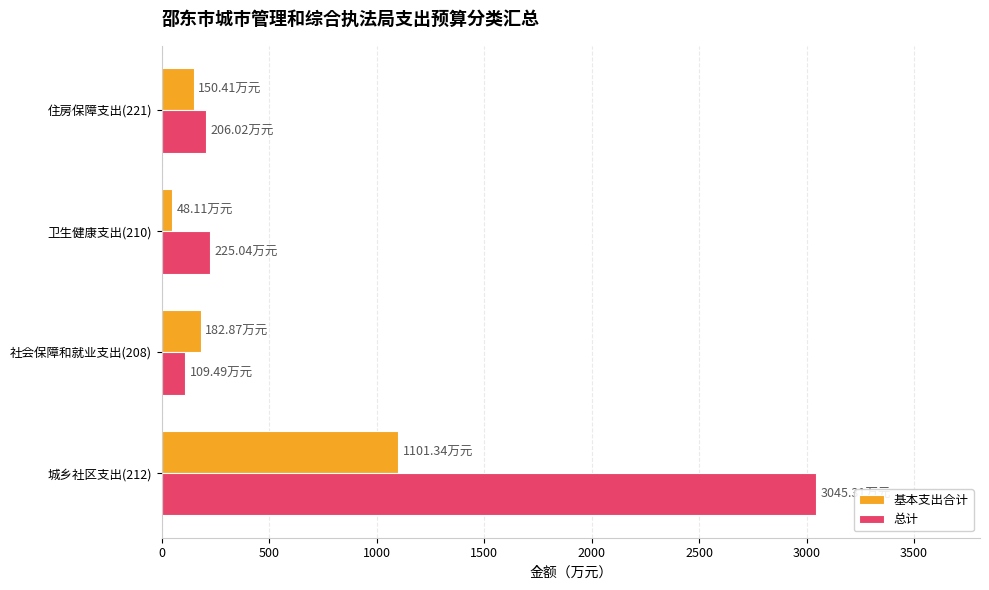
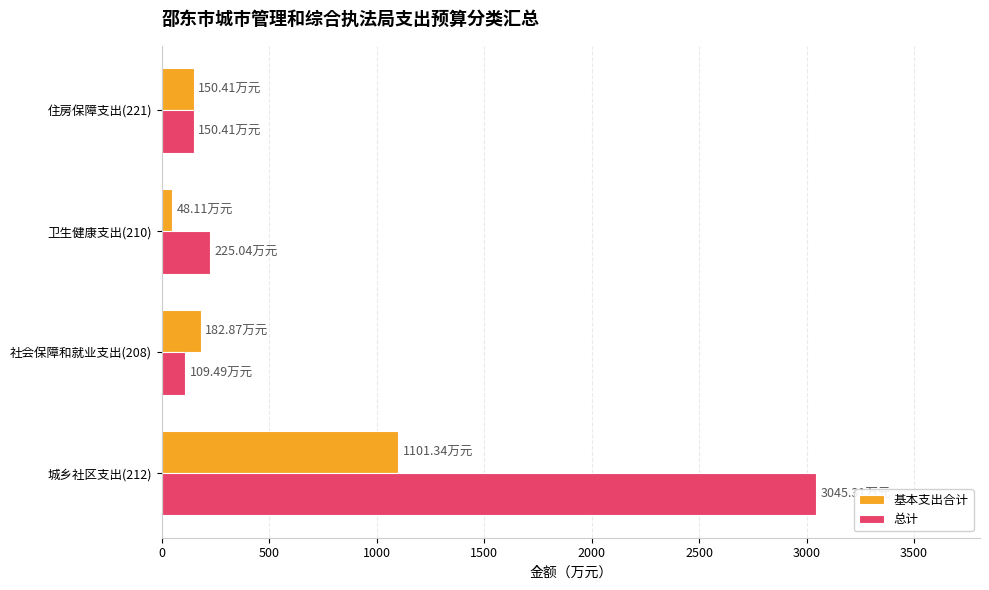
总计, 住房保障支出(221): 206.02 -> 150.41
